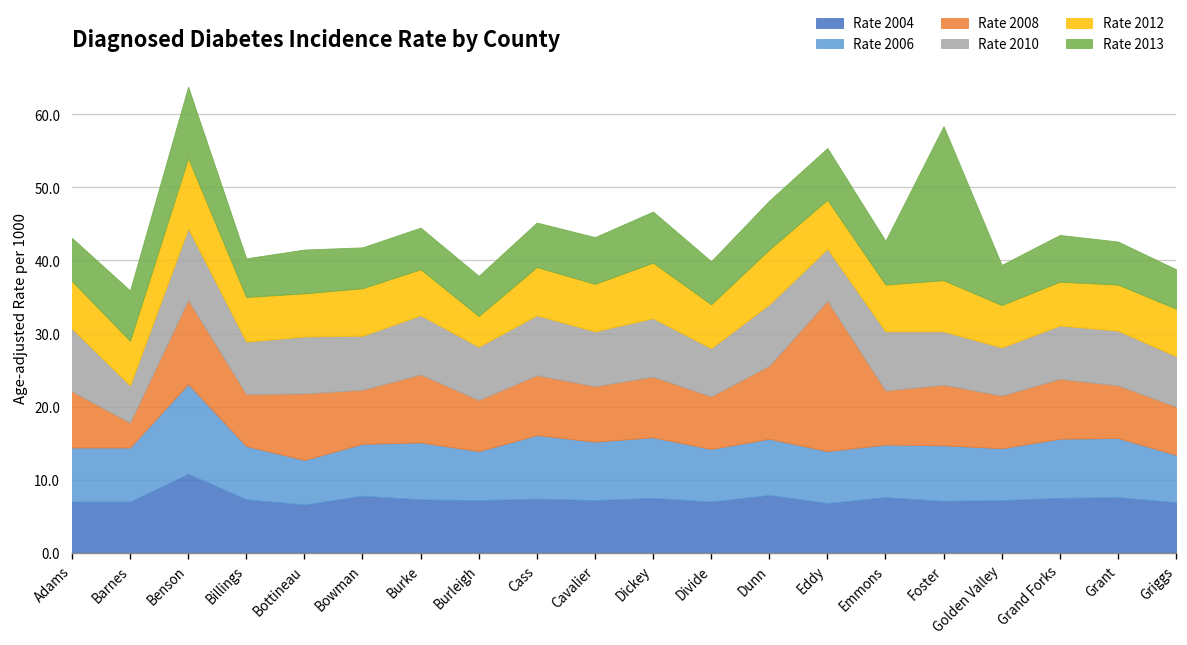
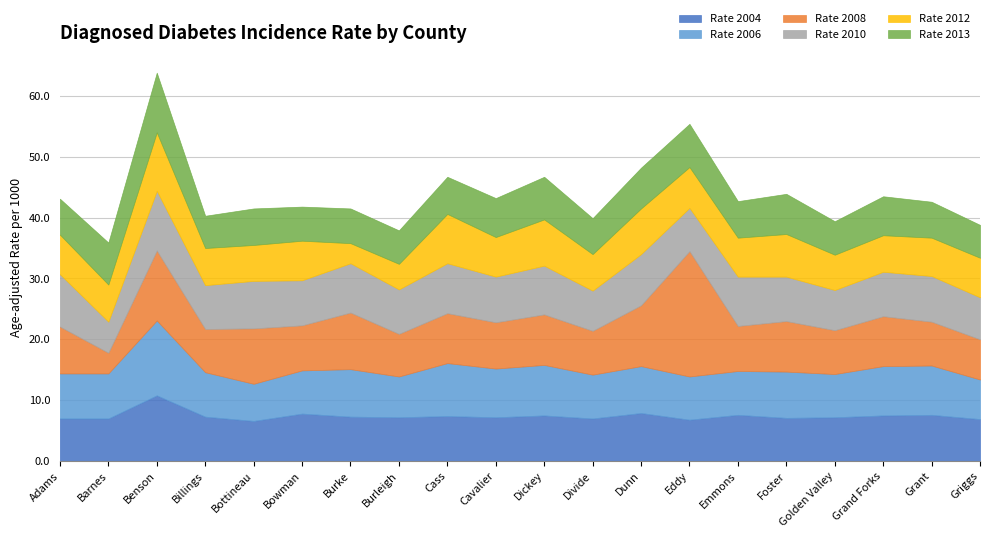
Rate 2012, Burke: 6 -> 3
Rate 2012, Cass: 7 -> 8
Rate 2013, Foster: 21 -> 7
